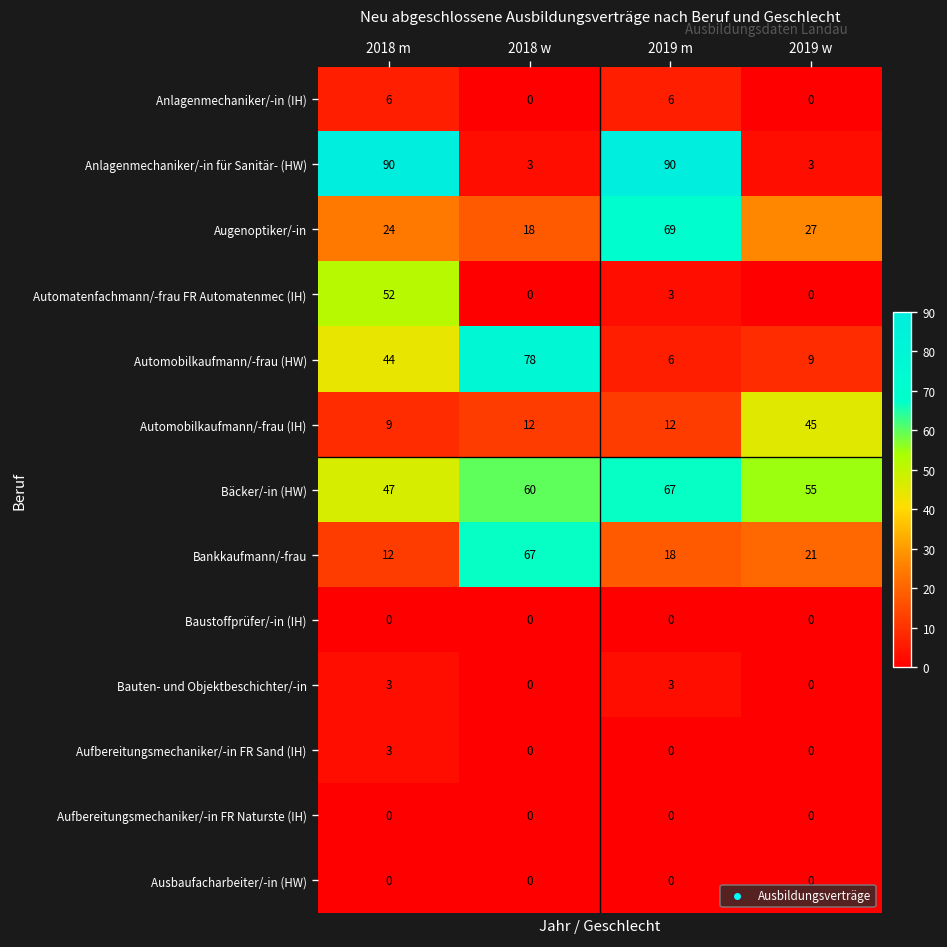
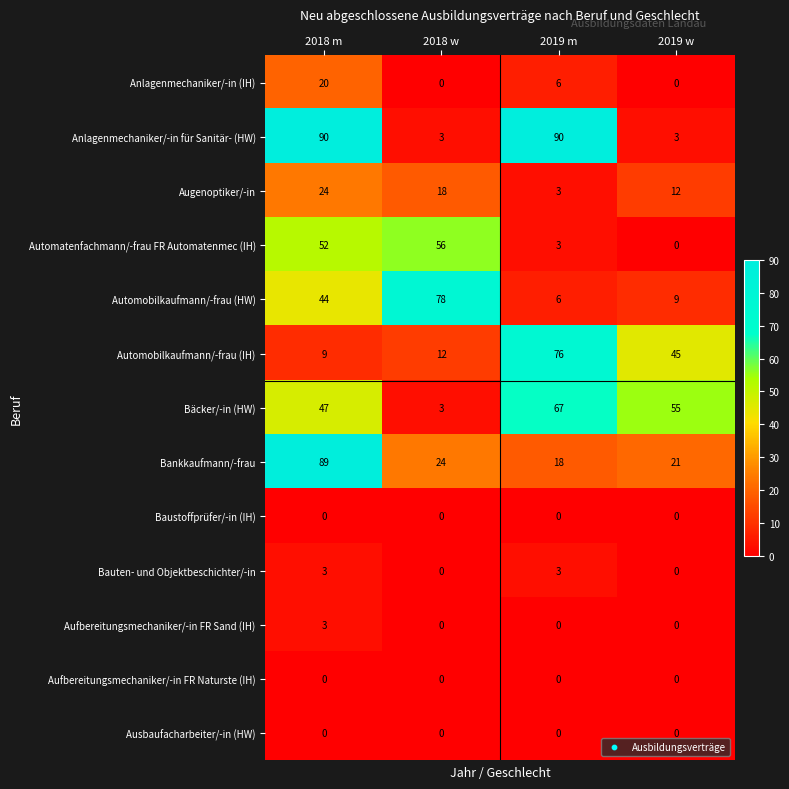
Anlagenmechaniker/-in (IH), 2018 m: 6 -> 20
Augenoptiker/-in, 2019 m: 69 -> 3
Augenoptiker/-in, 2019 w: 27 -> 12
Automatenfachmann/-frau FR Automatenmec (IH), 2018 w: 0 -> 56
Automobilkaufmann/-frau (IH), 2019 m: 12 -> 76
Bäcker/-in (HW), 2018 w: 60 -> 3
Bankkaufmann/-frau, 2018 m: 12 -> 89
Bankkaufmann/-frau, 2018 w: 67 -> 24
